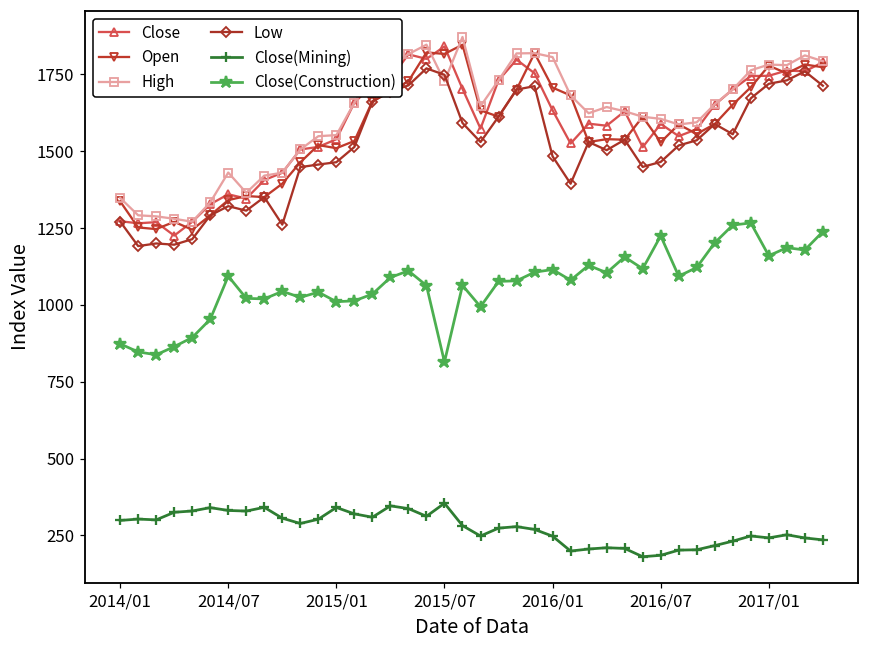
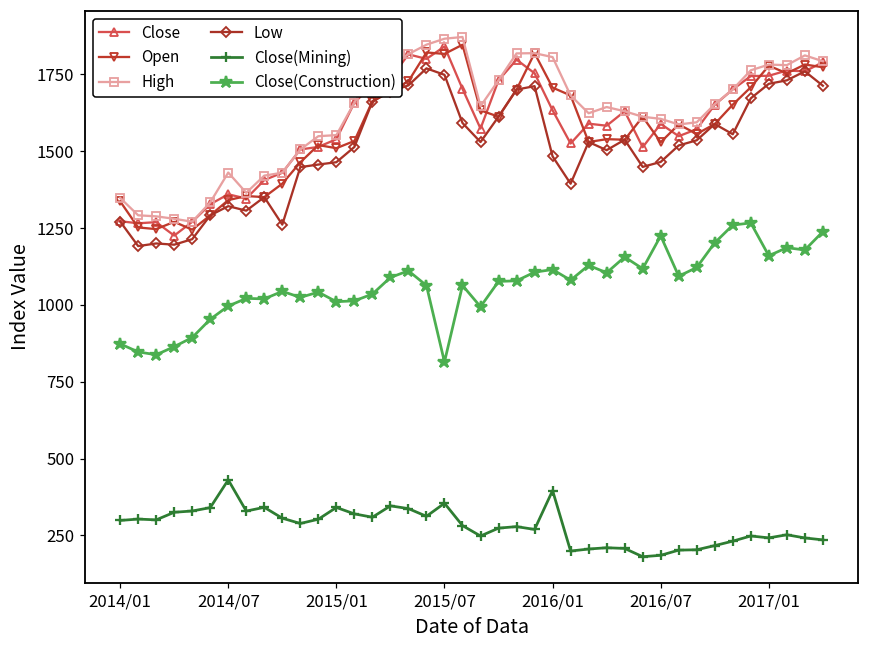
Close(Mining), 2014/07: 330 -> 430
Close(Construction), 2014/07: 1090 -> 1000
High, 2015/07: 1730 -> 1870
Close(Mining), 2016/01: 250 -> 400
